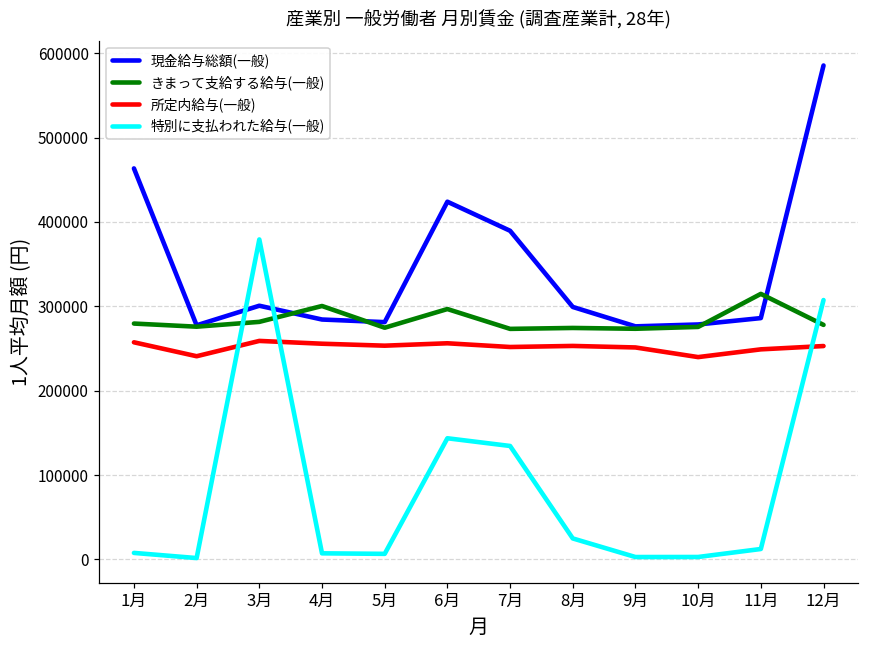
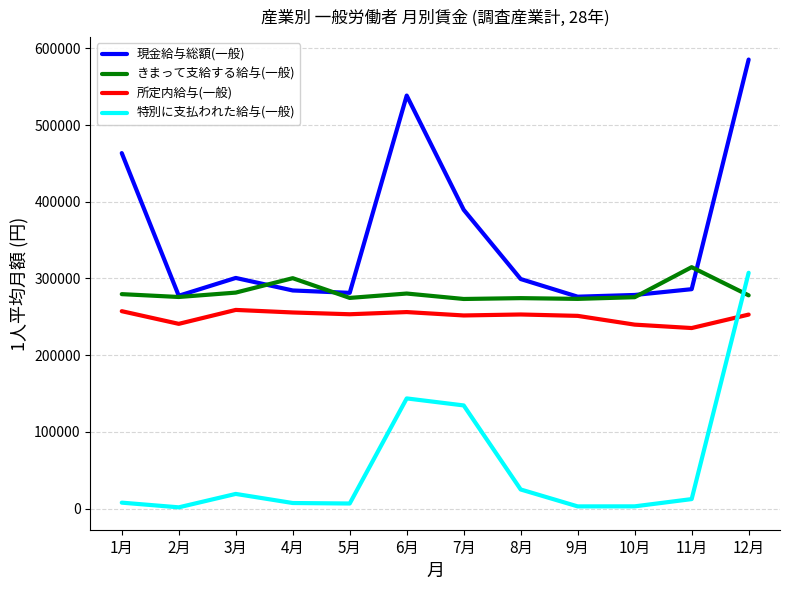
特別に支払われた給与(一般), 3月: 380000 -> 20000
現金給与総額(一般), 6月: 420000 -> 540000
きまって支給する給与(一般), 6月: 300000 -> 280000
所定内給与(一般), 11月: 250000 -> 240000
